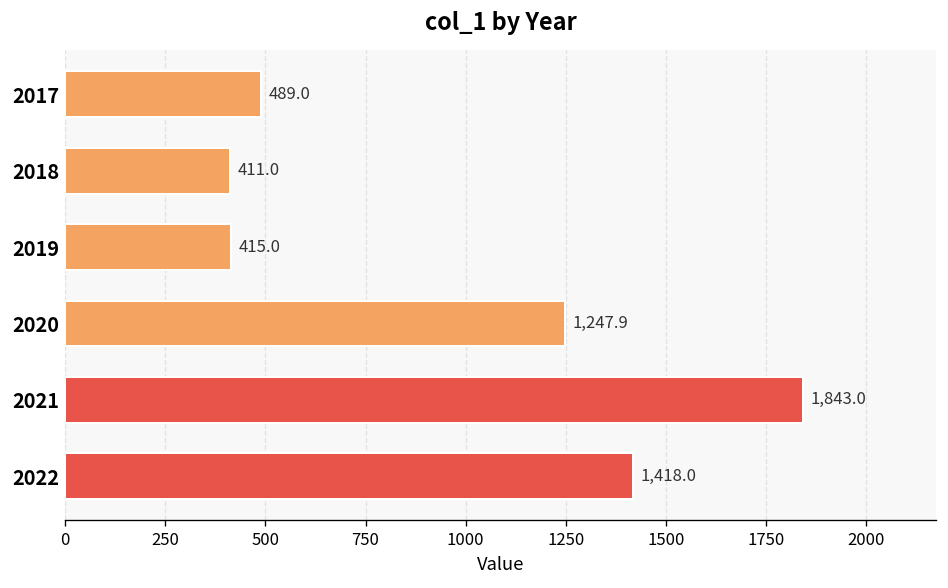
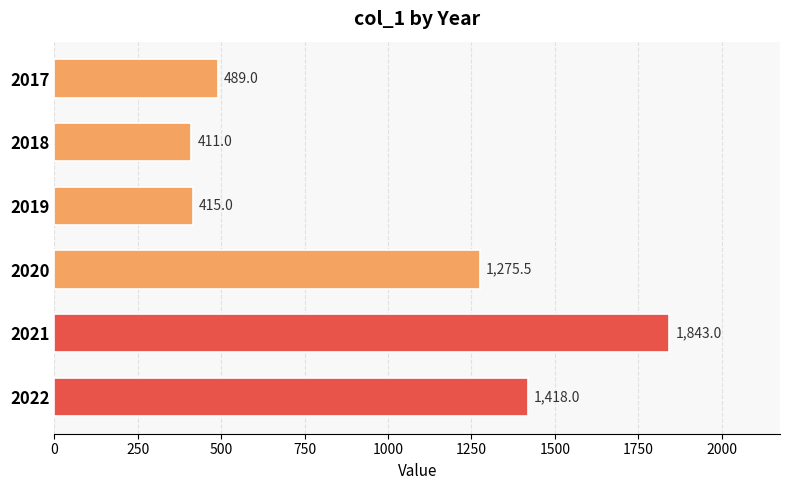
2020: 1,247.9 -> 1,275.5
